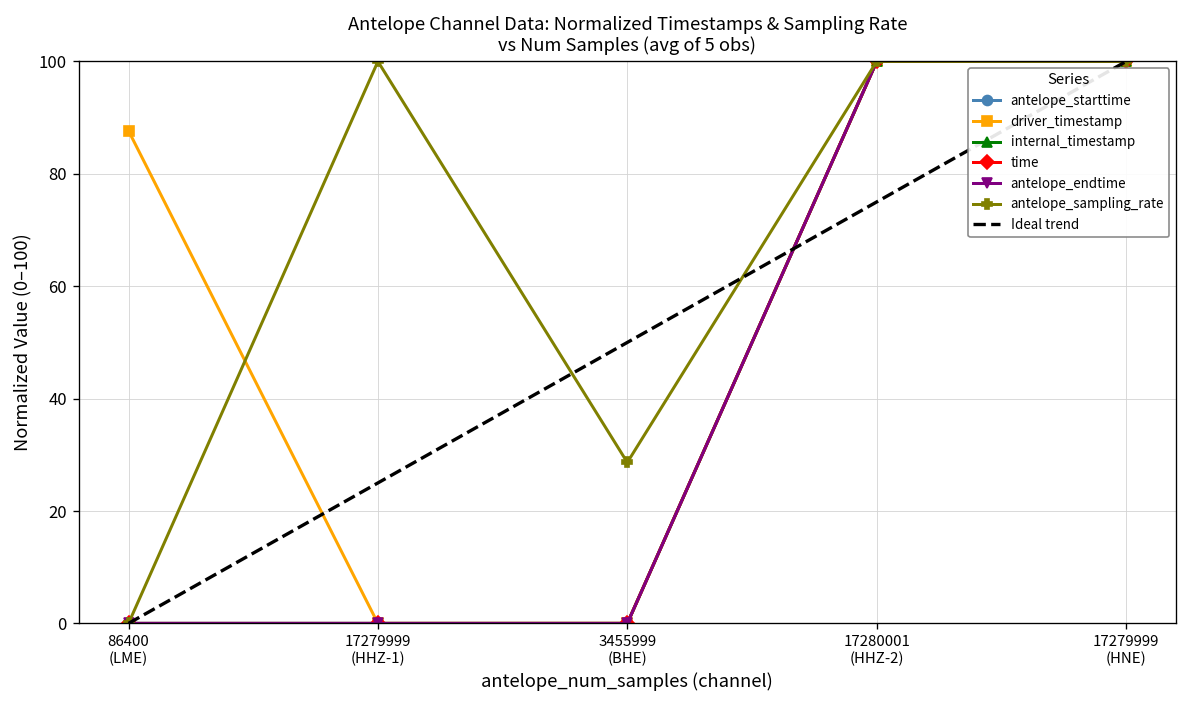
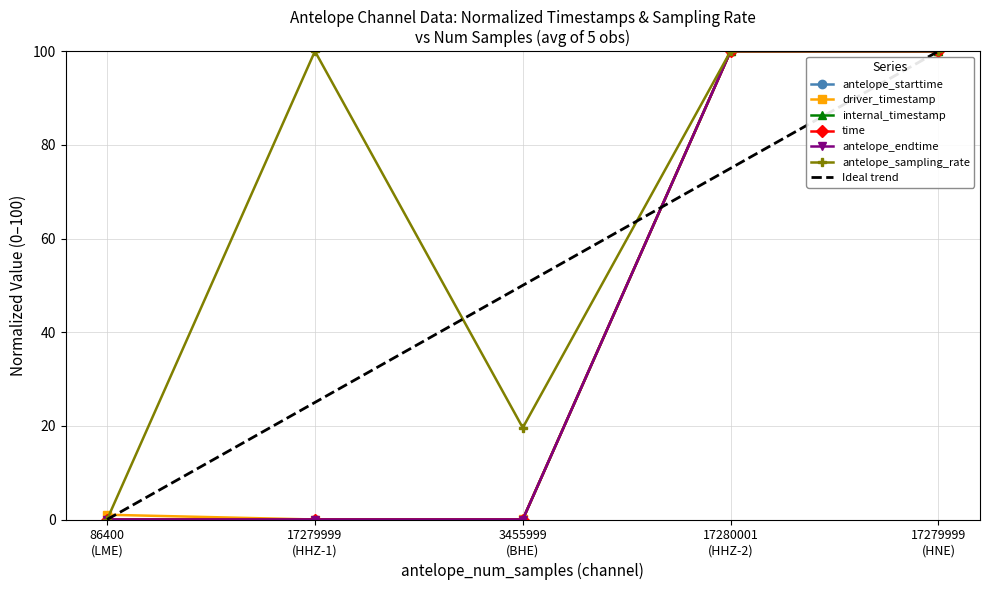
driver_timestamp, 86400 (LME): 88 -> 1
antelope_sampling_rate, 3455999 (BHE): 29 -> 20
